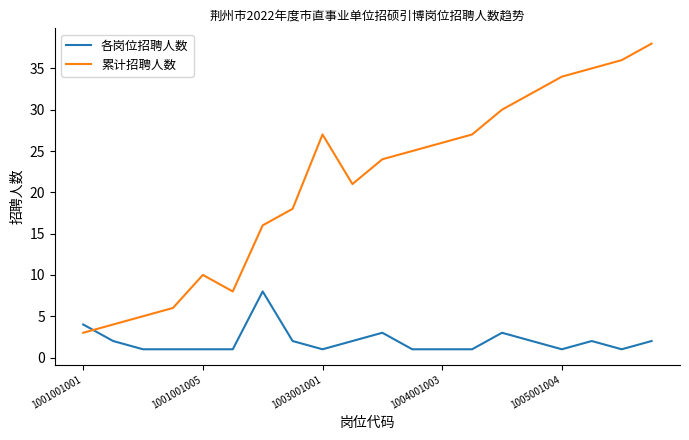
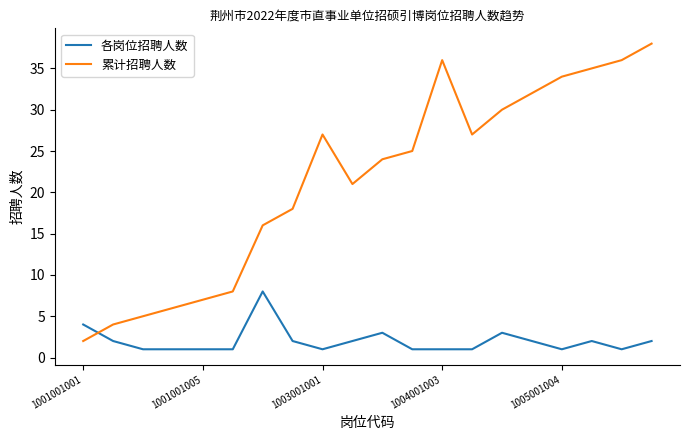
累计招聘人数, 1001001001: 3 -> 2
累计招聘人数, 1001001005: 10 -> 7
累计招聘人数, 1004001003: 26 -> 36
